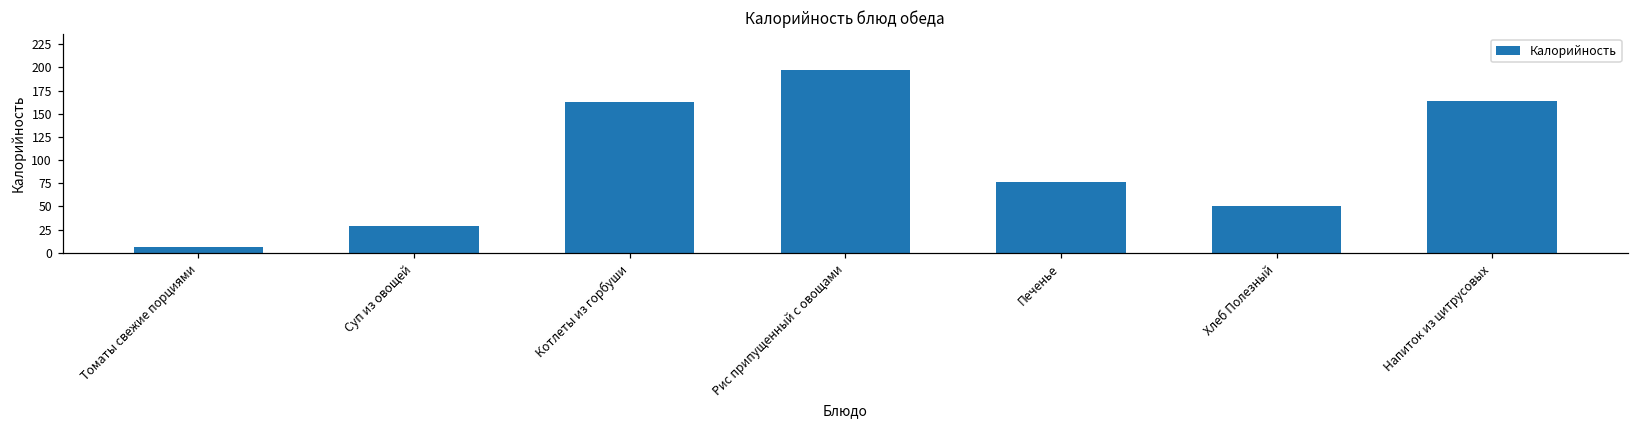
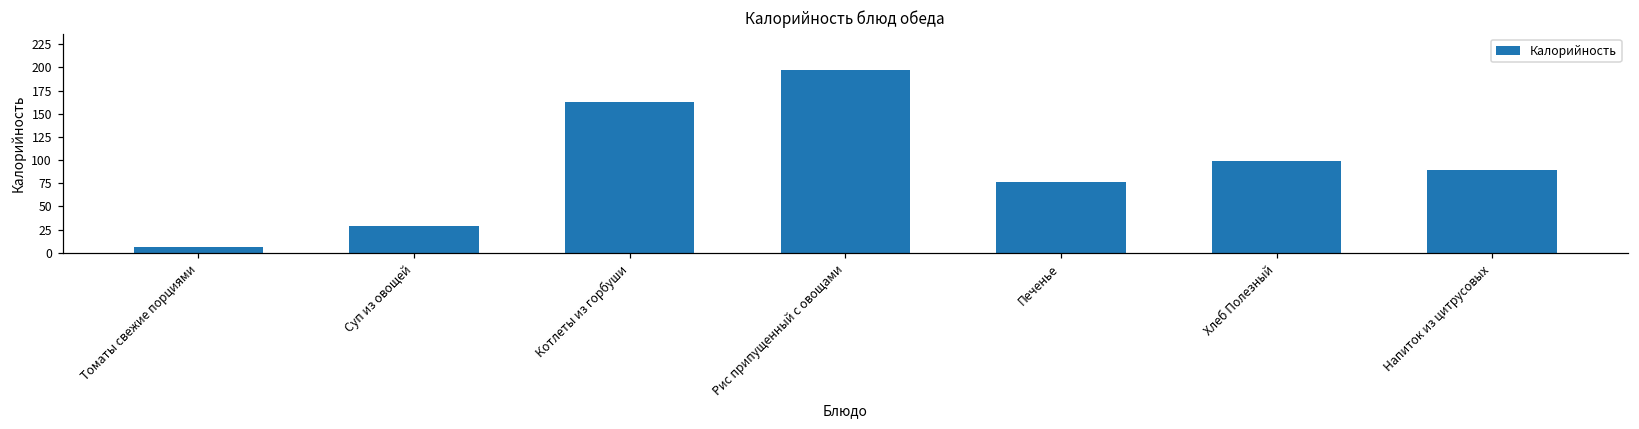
Хлеб Полезный: 50 -> 100
Напиток из цитрусовых: 160 -> 90
